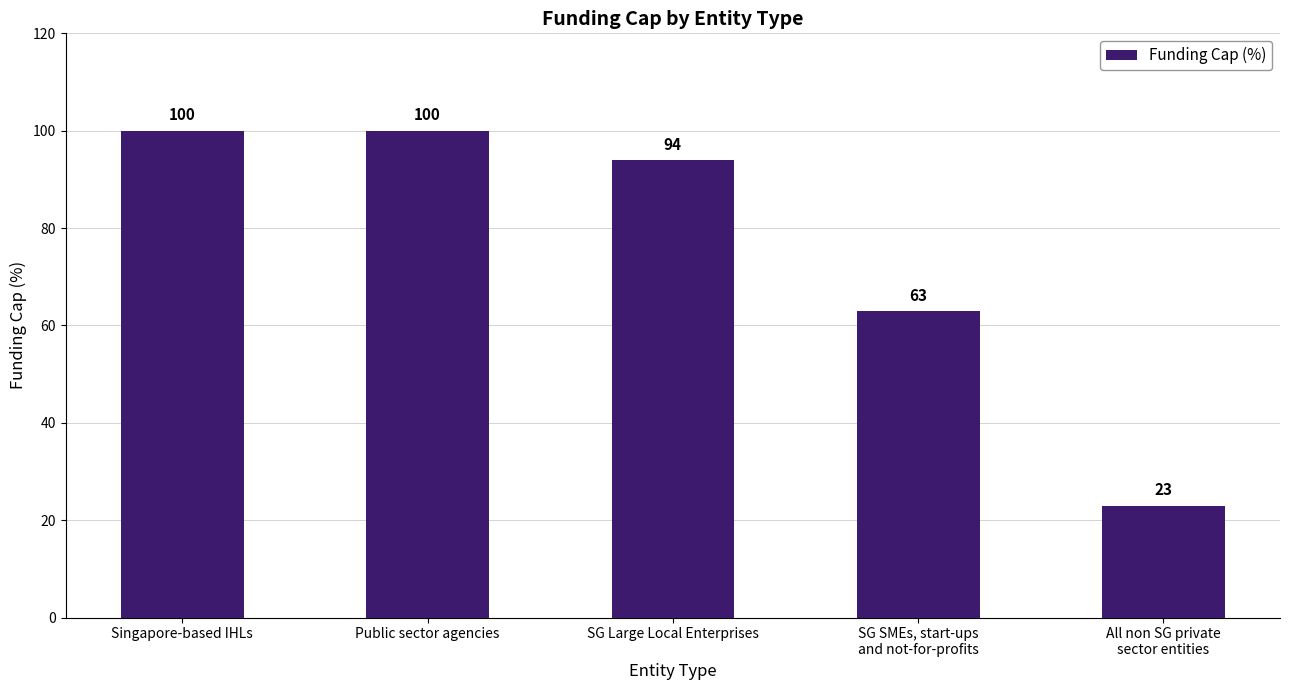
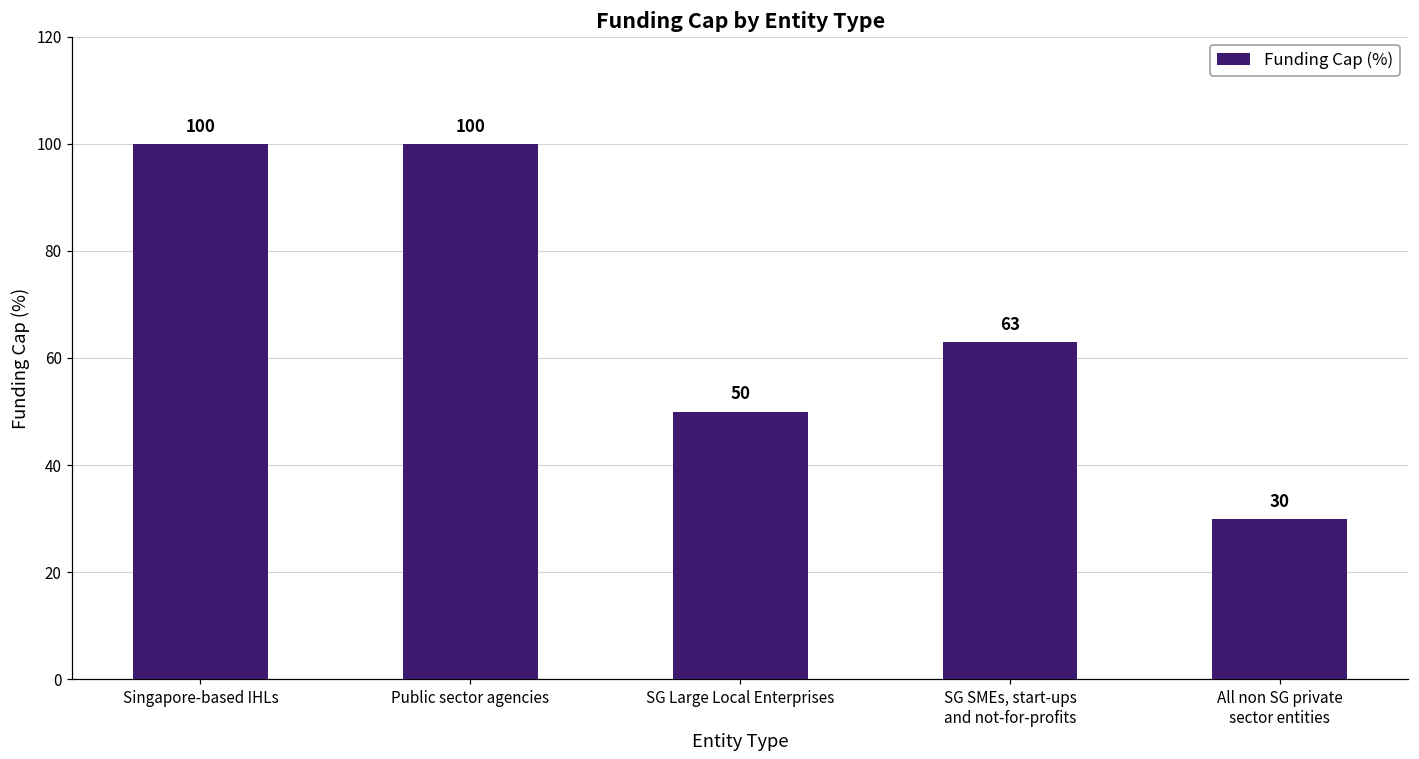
SG Large Local Enterprises: 94 -> 50
All non SG private sector entities: 23 -> 30
